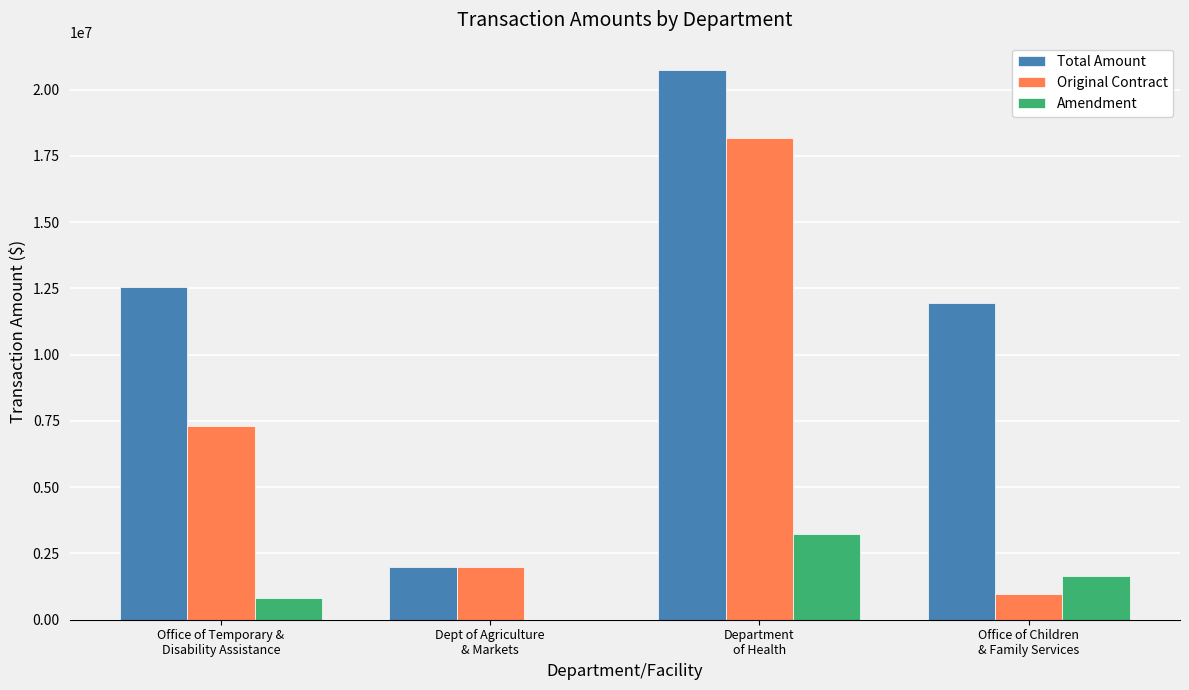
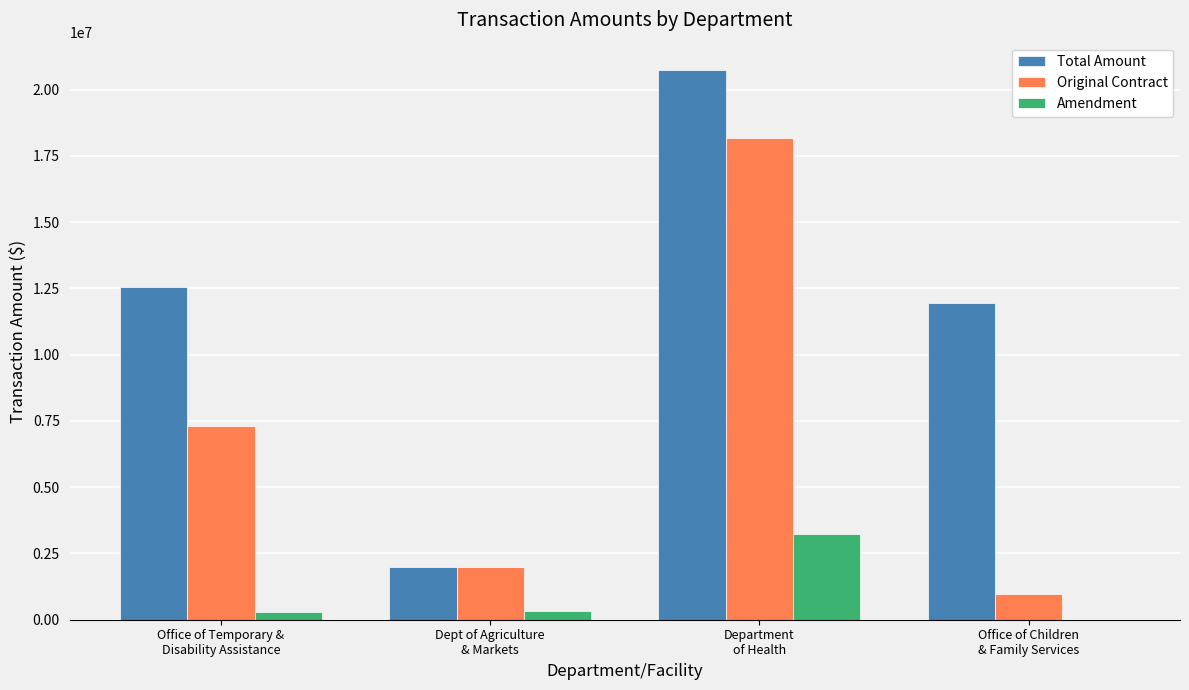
Amendment, Office of Temporary & Disability Assistance: 800000 -> 300000
Amendment, Dept of Agriculture & Markets: 0 -> 300000
Amendment, Office of Children & Family Services: 1600000 -> 0
